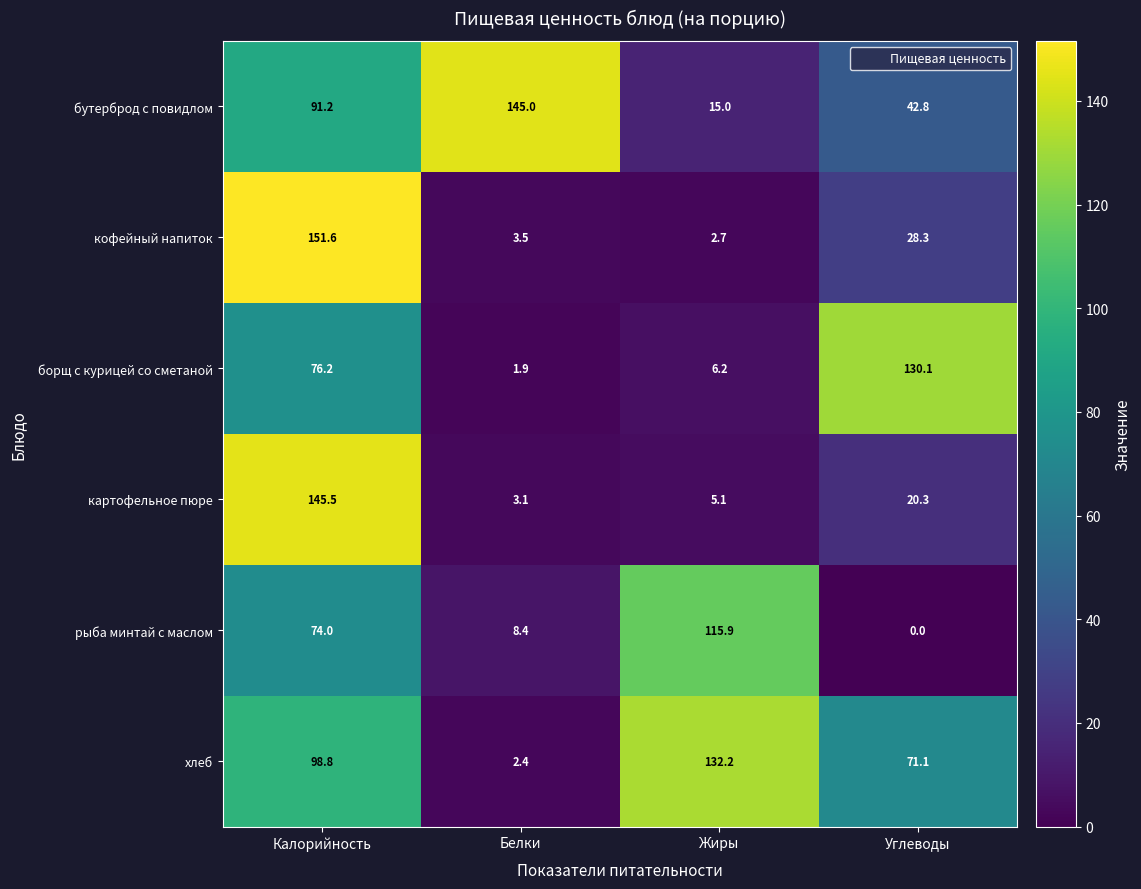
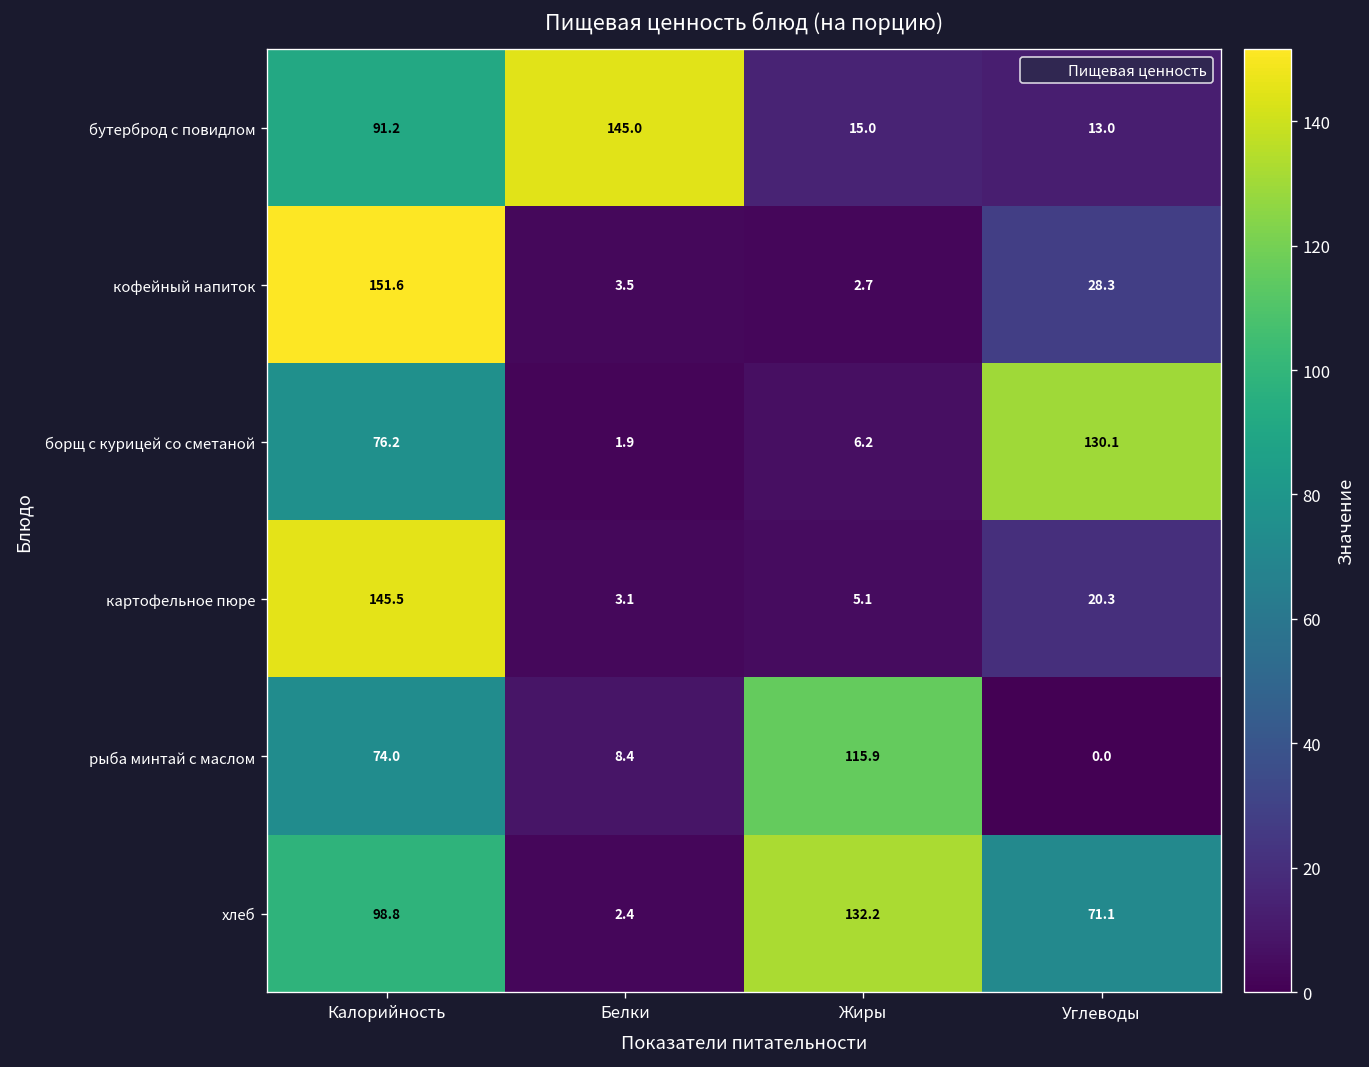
бутерброд с повидлом, Углеводы: 42.8 -> 13.0
